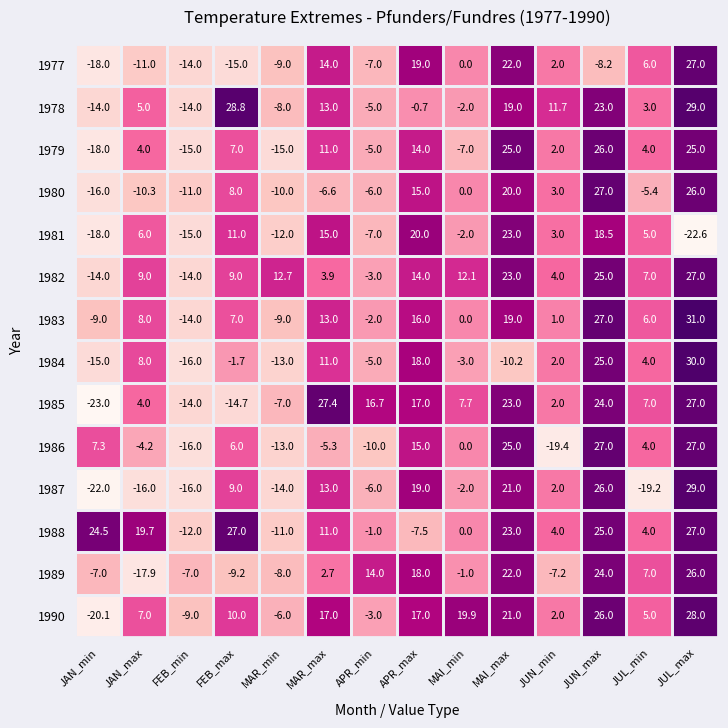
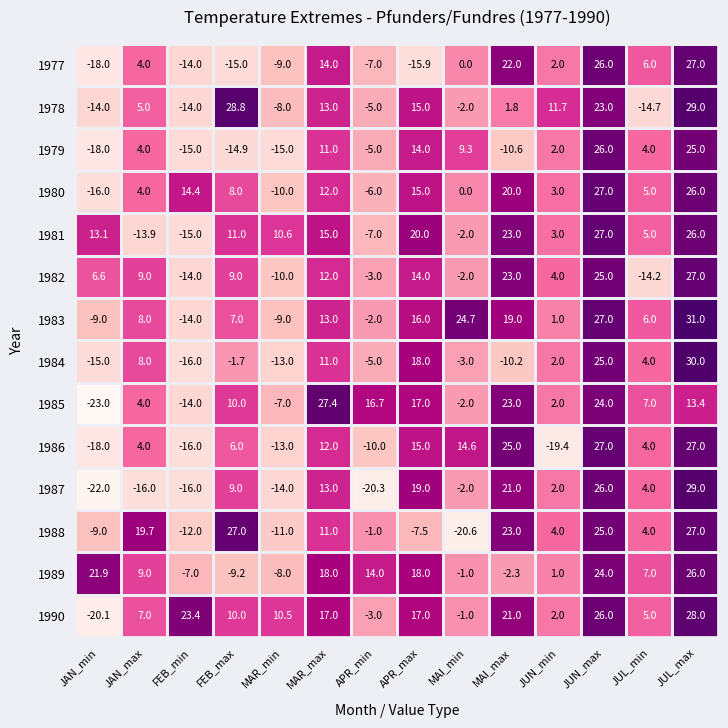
1977, JAN_max: -11.0 -> 4.0
1977, APR_max: 19.0 -> -15.9
1977, JUN_max: -8.2 -> 26.0
1978, APR_max: -0.7 -> 15.0
1978, MAI_max: 19.0 -> 1.8
1978, JUL_min: 3.0 -> -14.7
1979, FEB_max: 7.0 -> -14.9
1979, MAI_min: -7.0 -> 9.3
1979, MAI_max: 25.0 -> -10.6
1980, JAN_max: -10.3 -> 4.0
1980, FEB_min: -11.0 -> 14.4
1980, MAR_max: -6.6 -> 12.0
1980, JUL_min: -5.4 -> 5.0
1981, JAN_min: -18.0 -> 13.1
1981, JAN_max: 6.0 -> -13.9
1981, MAR_min: -12.0 -> 10.6
1981, JUN_max: 18.5 -> 27.0
1981, JUL_max: -22.6 -> 26.0
1982, JAN_min: -14.0 -> 6.6
1982, MAR_min: 12.7 -> -10.0
1982, MAR_max: 3.9 -> 12.0
1982, MAI_min: 12.1 -> -2.0
1982, JUL_min: 7.0 -> -14.2
1983, MAI_min: 0.0 -> 24.7
1985, FEB_max: -14.7 -> 10.0
1985, MAI_min: 7.7 -> -2.0
1985, JUL_max: 27.0 -> 13.4
1986, JAN_min: 7.3 -> -18.0
1986, JAN_max: -4.2 -> 4.0
1986, MAR_max: -5.3 -> 12.0
1986, MAI_min: 0.0 -> 14.6
1987, APR_min: -6.0 -> -20.3
1987, JUL_min: -19.2 -> 4.0
1988, JAN_min: 24.5 -> -9.0
1988, MAI_min: 0.0 -> -20.6
1989, JAN_min: -7.0 -> 21.9
1989, JAN_max: -17.9 -> 9.0
1989, MAR_max: 2.7 -> 18.0
1989, MAI_max: 22.0 -> -2.3
1989, JUN_min: -7.2 -> 1.0
1990, FEB_min: -9.0 -> 23.4
1990, MAR_min: -6.0 -> 10.5
1990, MAI_min: 19.9 -> -1.0
